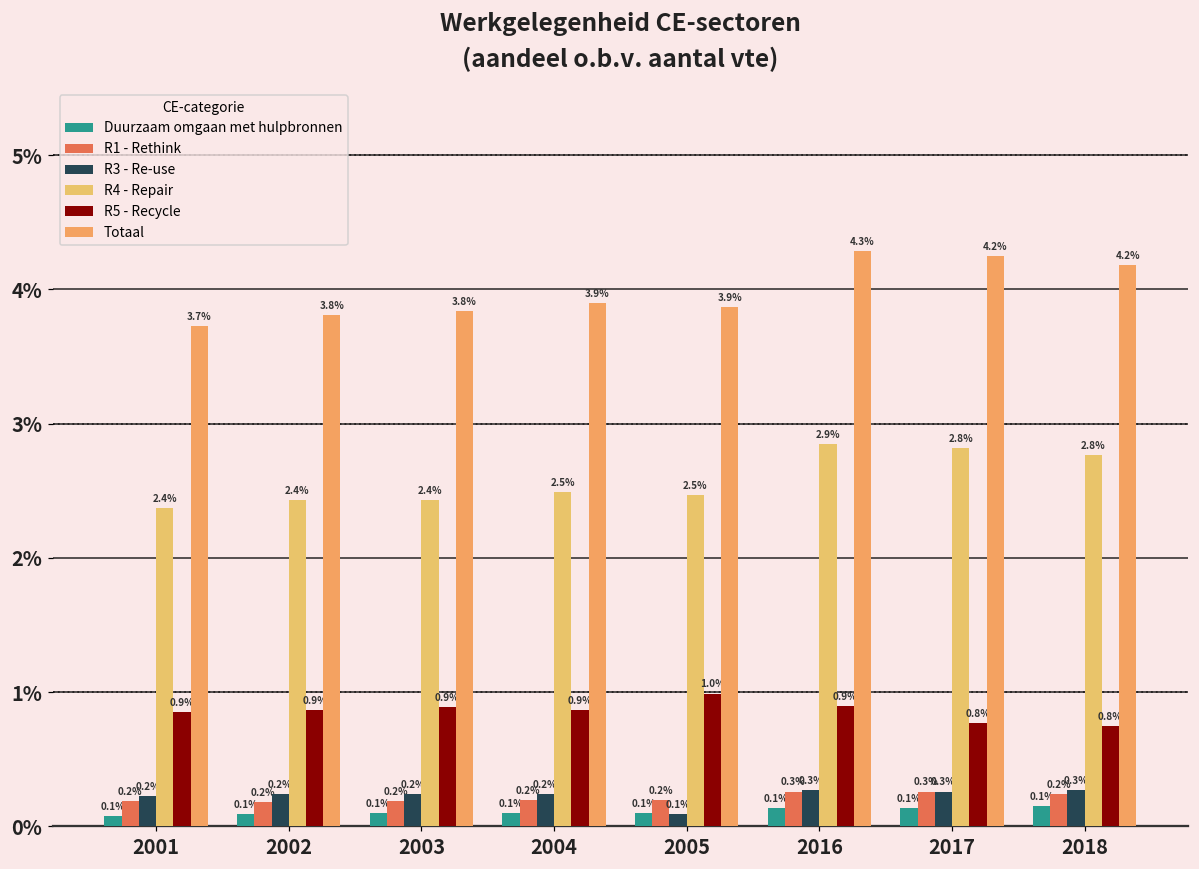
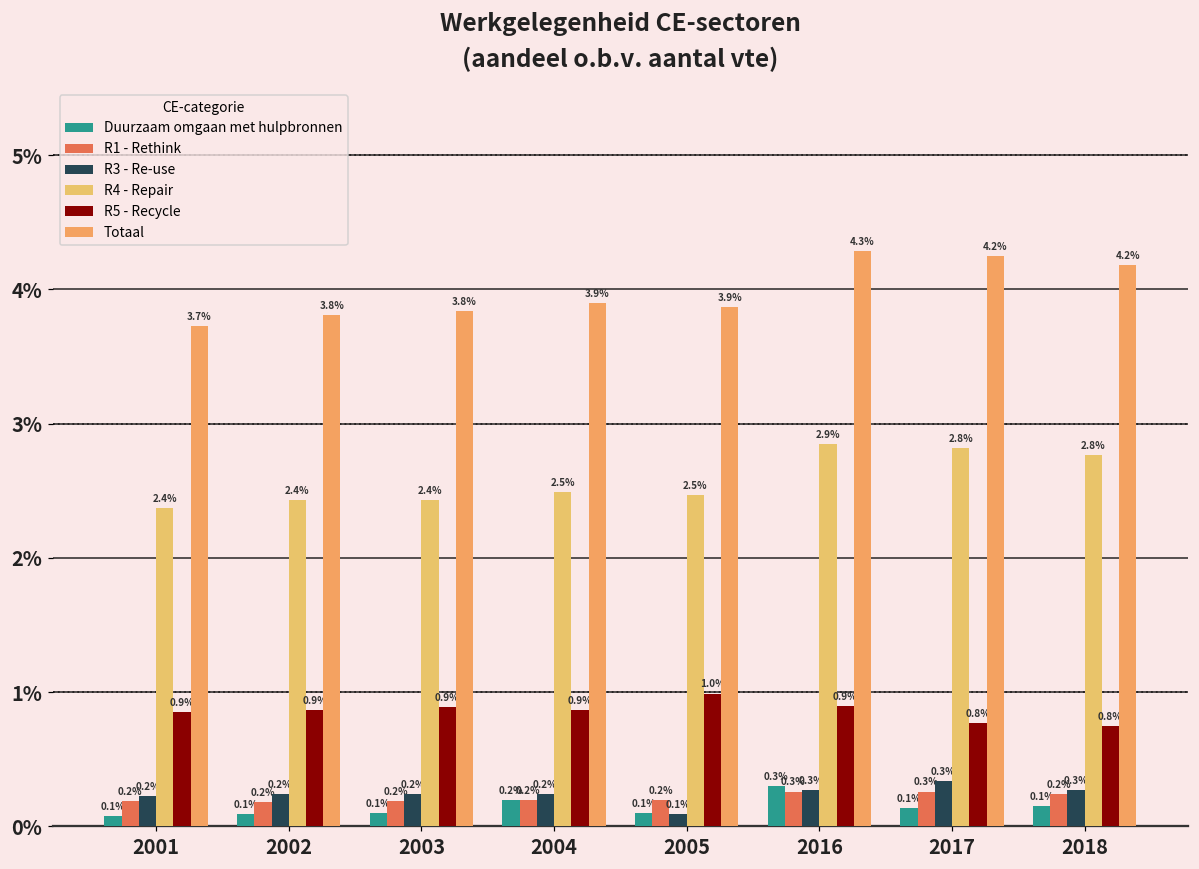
Duurzaam omgaan met hulpbronnen, 2004: 0.1% -> 0.2%
Duurzaam omgaan met hulpbronnen, 2016: 0.1% -> 0.3%
R3 - Re-use, 2017: 0.26% -> 0.34%
